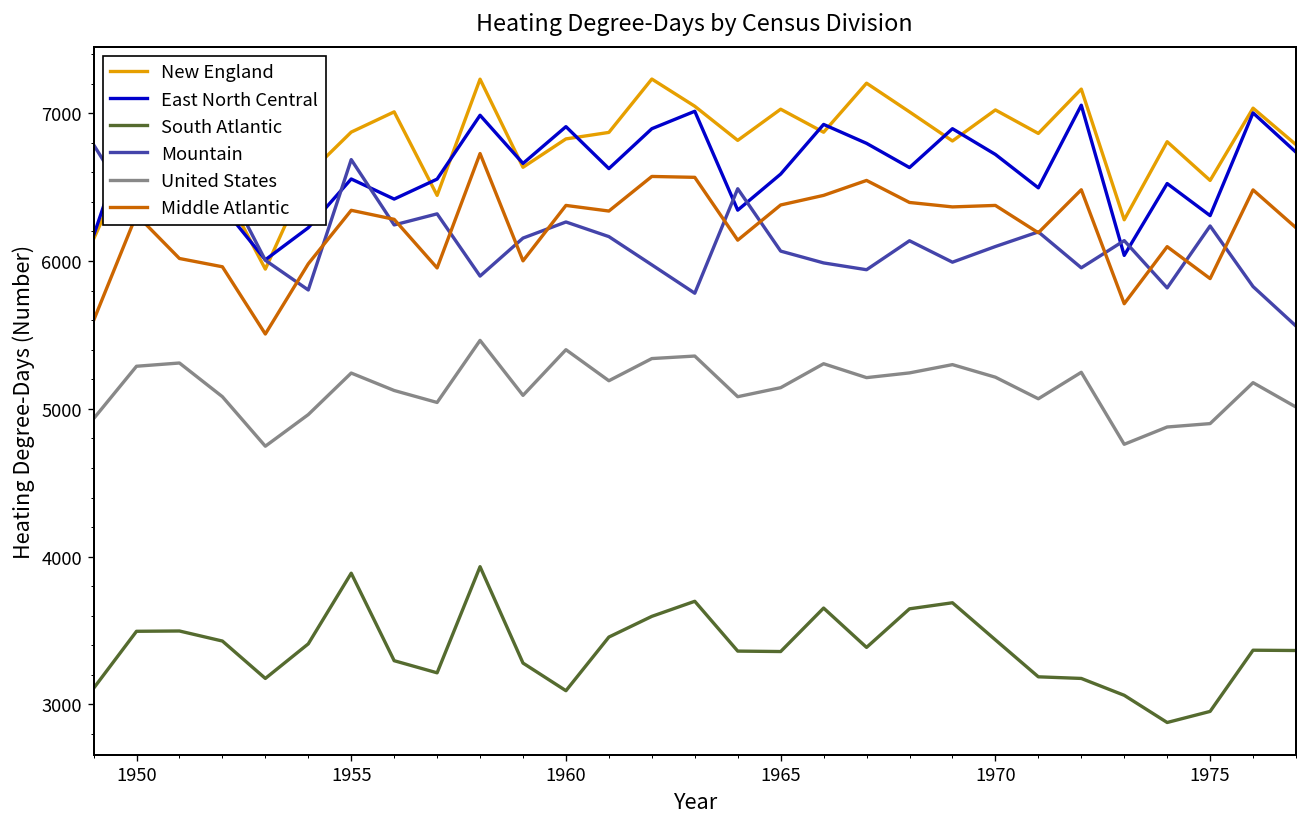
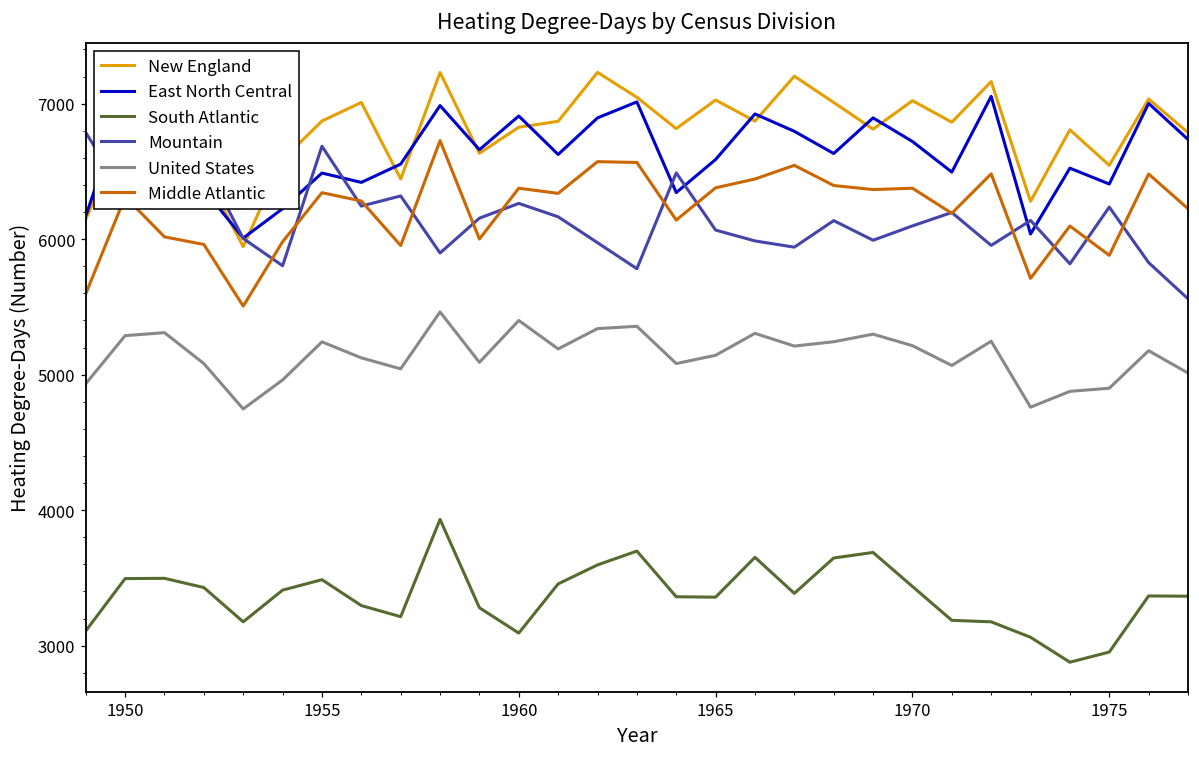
East North Central, 1955: 6560 -> 6490
South Atlantic, 1955: 3890 -> 3490
East North Central, 1975: 6310 -> 6410
